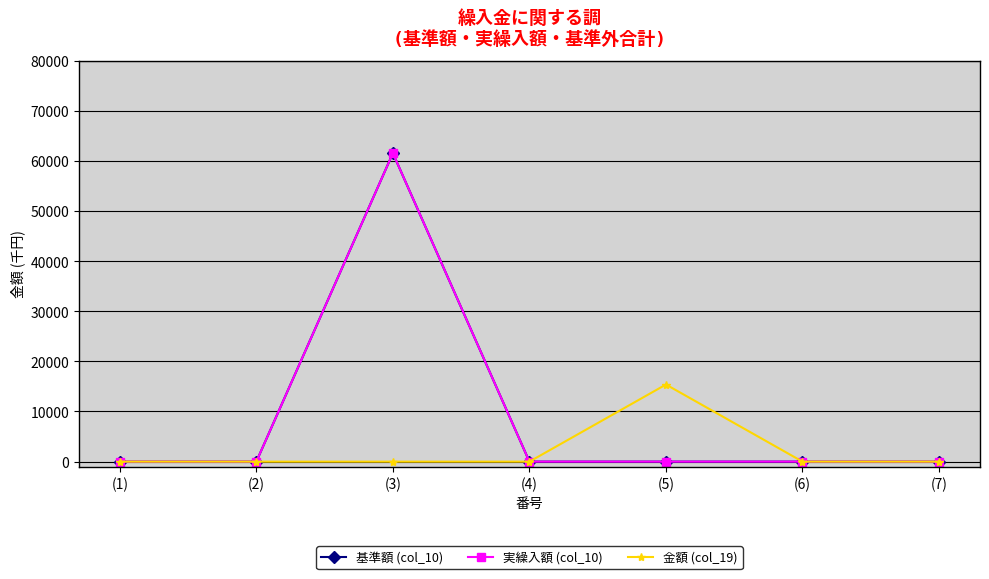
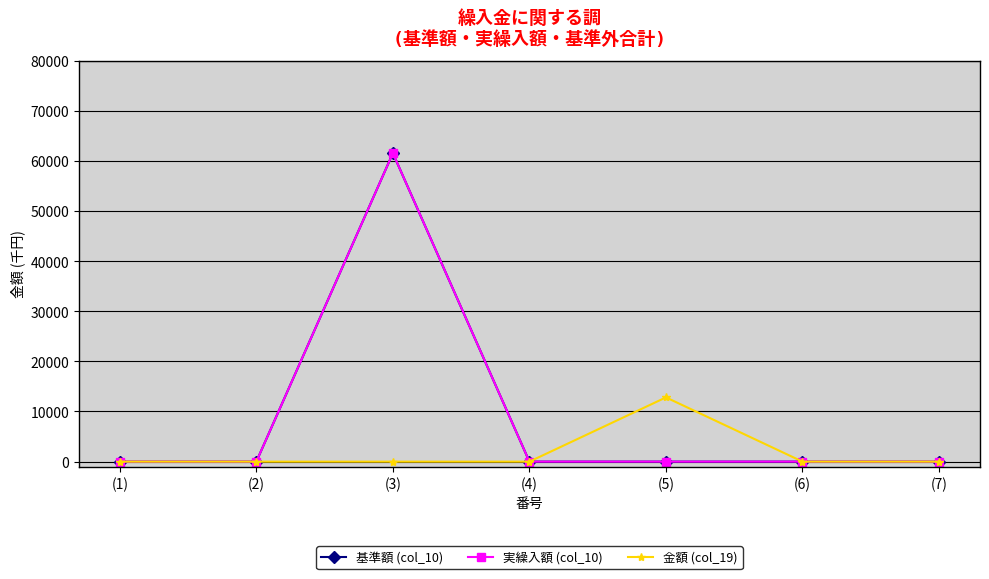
金額 (col_19), (5): 15000 -> 13000
